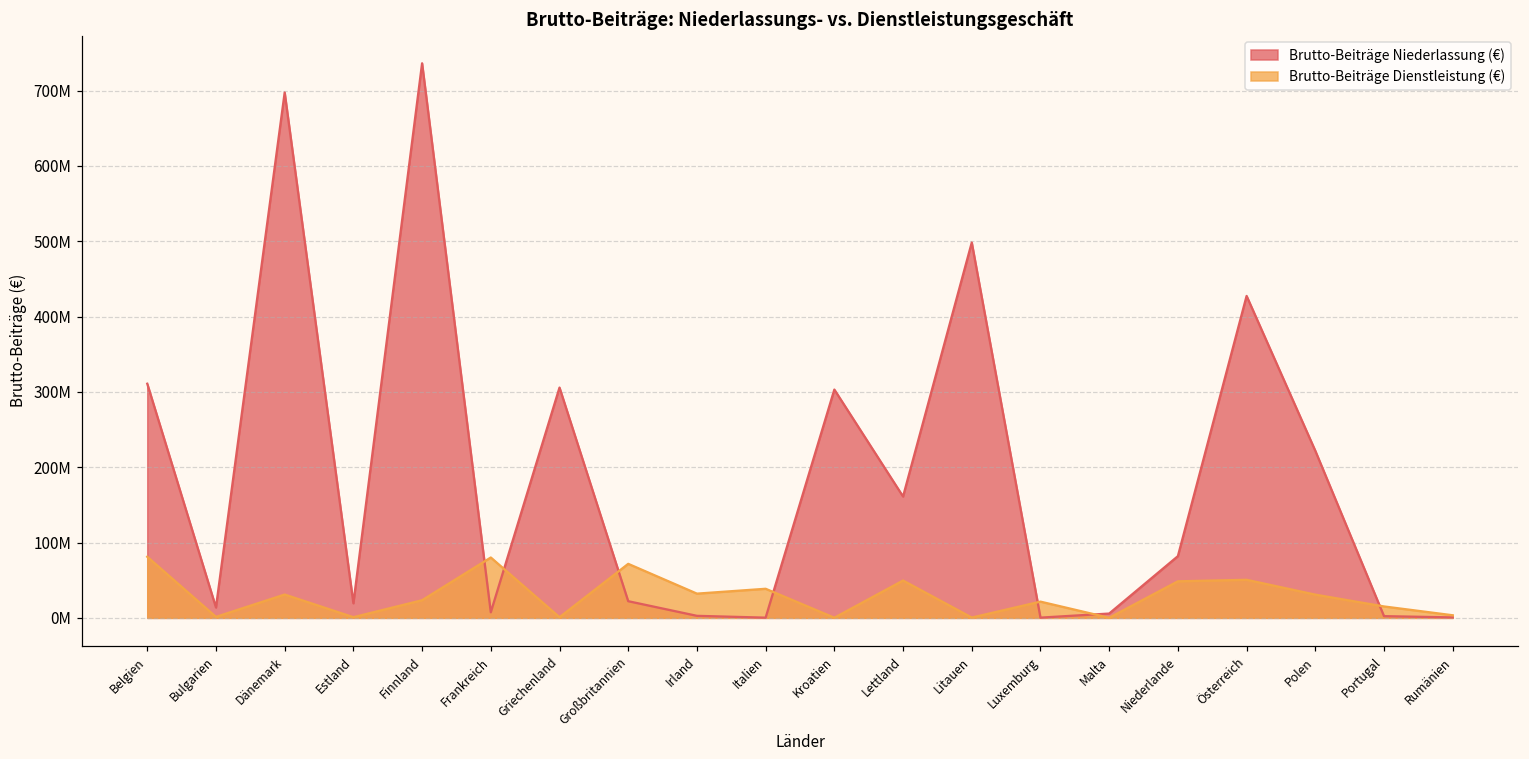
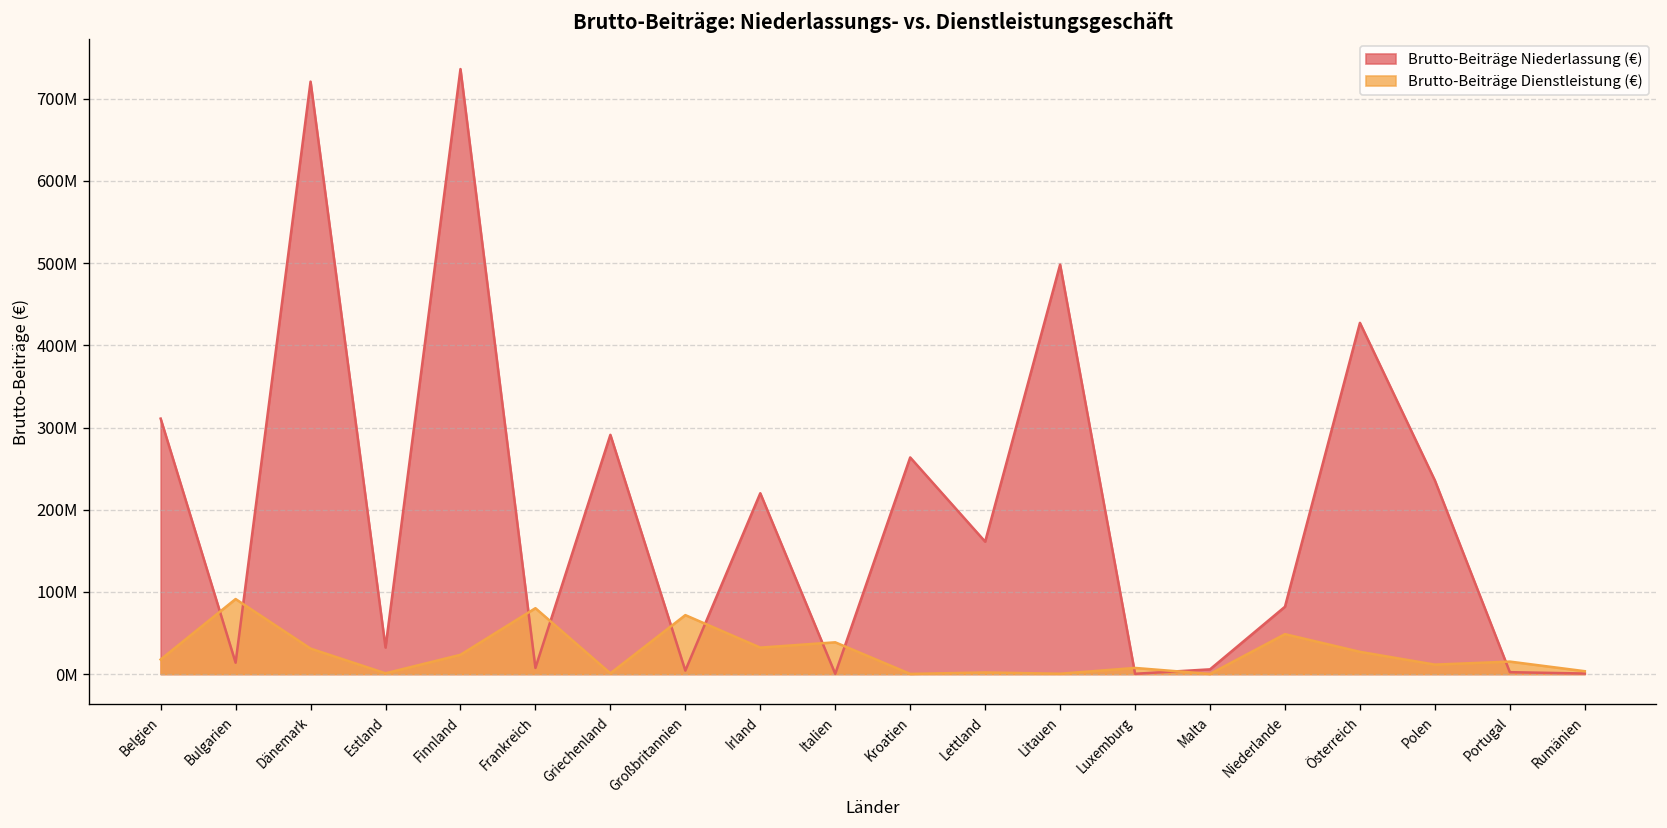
Brutto-Beiträge Dienstleistung (€), Belgien: 80000000 -> 20000000
Brutto-Beiträge Dienstleistung (€), Bulgarien: 0 -> 90000000
Brutto-Beiträge Niederlassung (€), Dänemark: 700000000 -> 720000000
Brutto-Beiträge Niederlassung (€), Estland: 20000000 -> 30000000
Brutto-Beiträge Niederlassung (€), Griechenland: 310000000 -> 290000000
Brutto-Beiträge Niederlassung (€), Großbritannien: 20000000 -> 0
Brutto-Beiträge Niederlassung (€), Irland: 0 -> 220000000
Brutto-Beiträge Niederlassung (€), Kroatien: 300000000 -> 260000000
Brutto-Beiträge Dienstleistung (€), Lettland: 50000000 -> 0
Brutto-Beiträge Dienstleistung (€), Luxemburg: 20000000 -> 10000000
Brutto-Beiträge Dienstleistung (€), Österreich: 50000000 -> 30000000
Brutto-Beiträge Niederlassung (€), Polen: 220000000 -> 240000000
Brutto-Beiträge Dienstleistung (€), Polen: 30000000 -> 10000000
